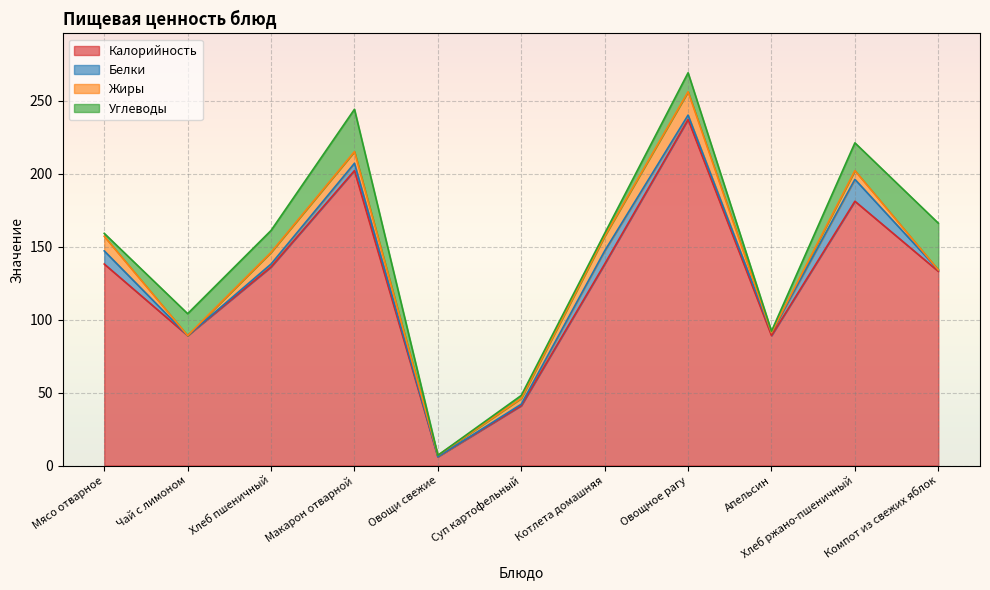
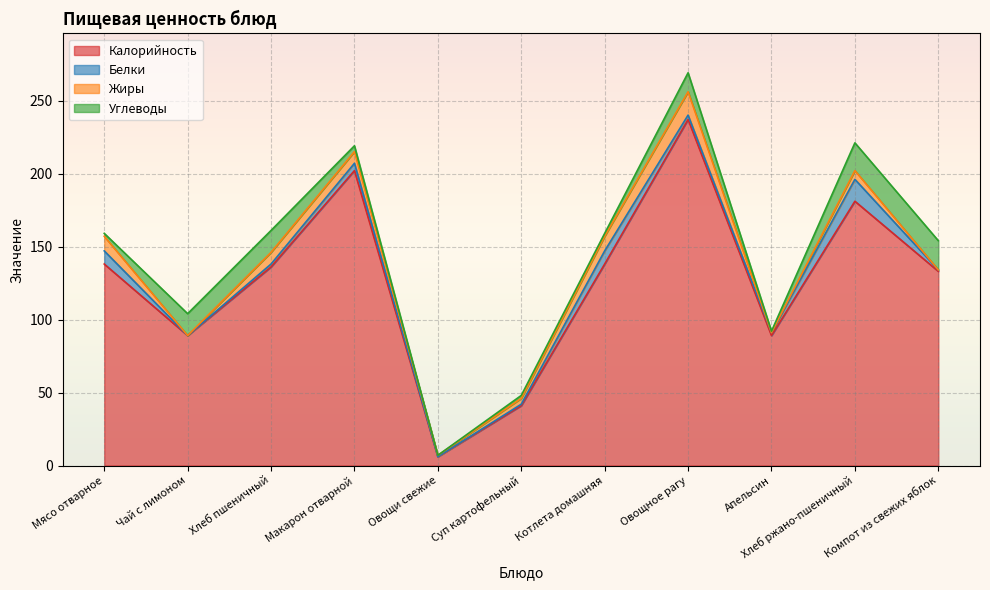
Углеводы, Макарон отварной: 29 -> 4
Углеводы, Компот из свежих яблок: 32 -> 20
